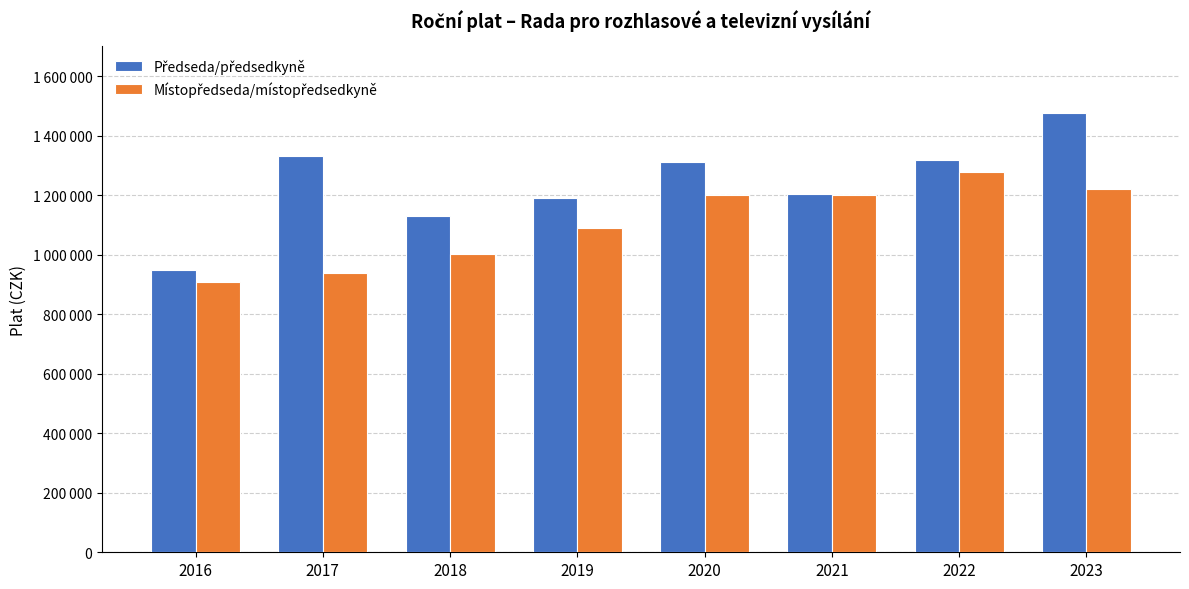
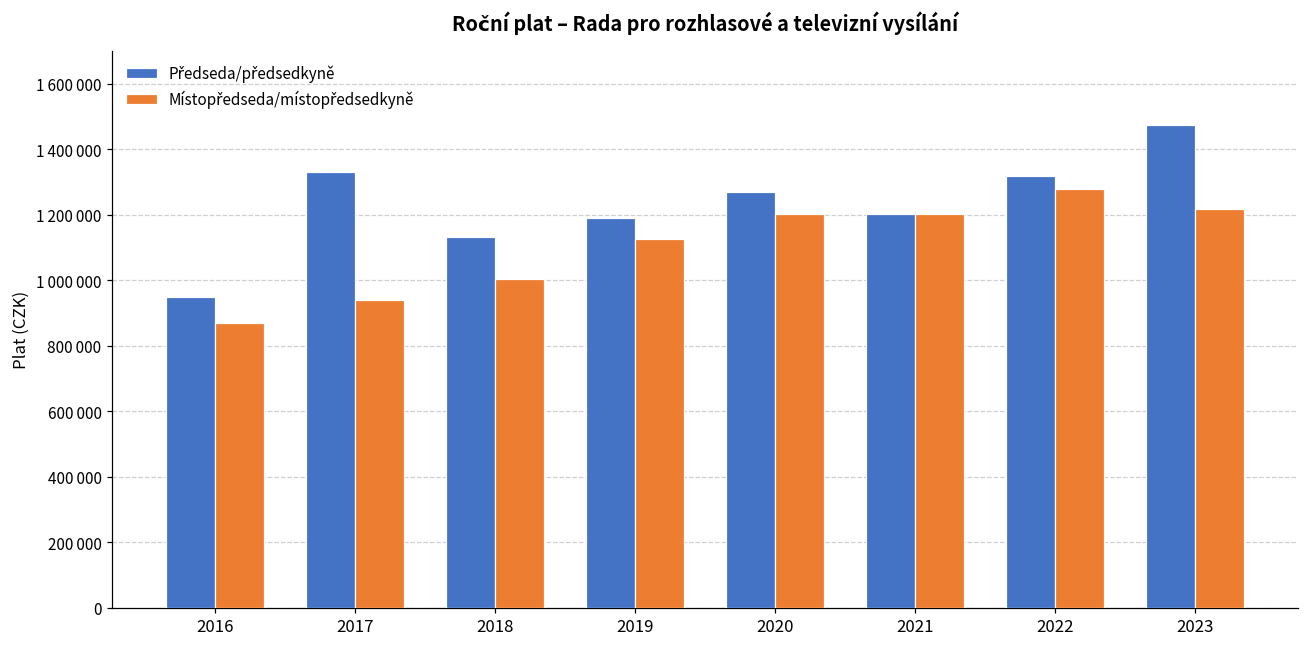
Místopředseda/místopředsedkyně, 2016: 910000 -> 870000
Místopředseda/místopředsedkyně, 2019: 1090000 -> 1130000
Předseda/předsedkyně, 2020: 1310000 -> 1270000
